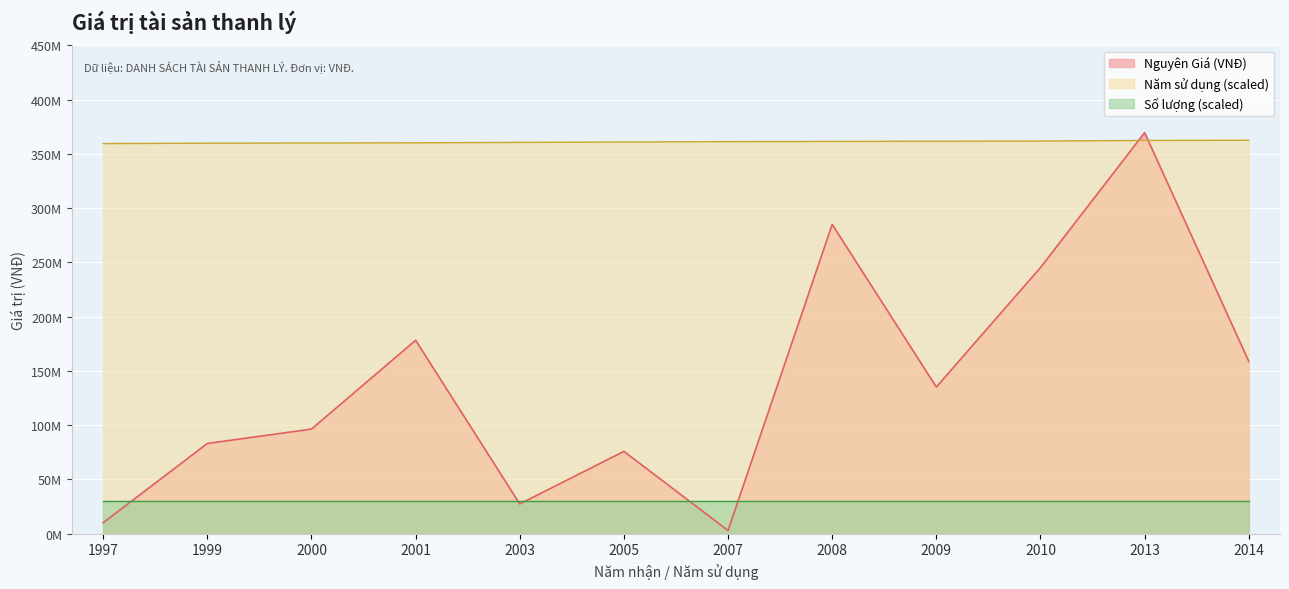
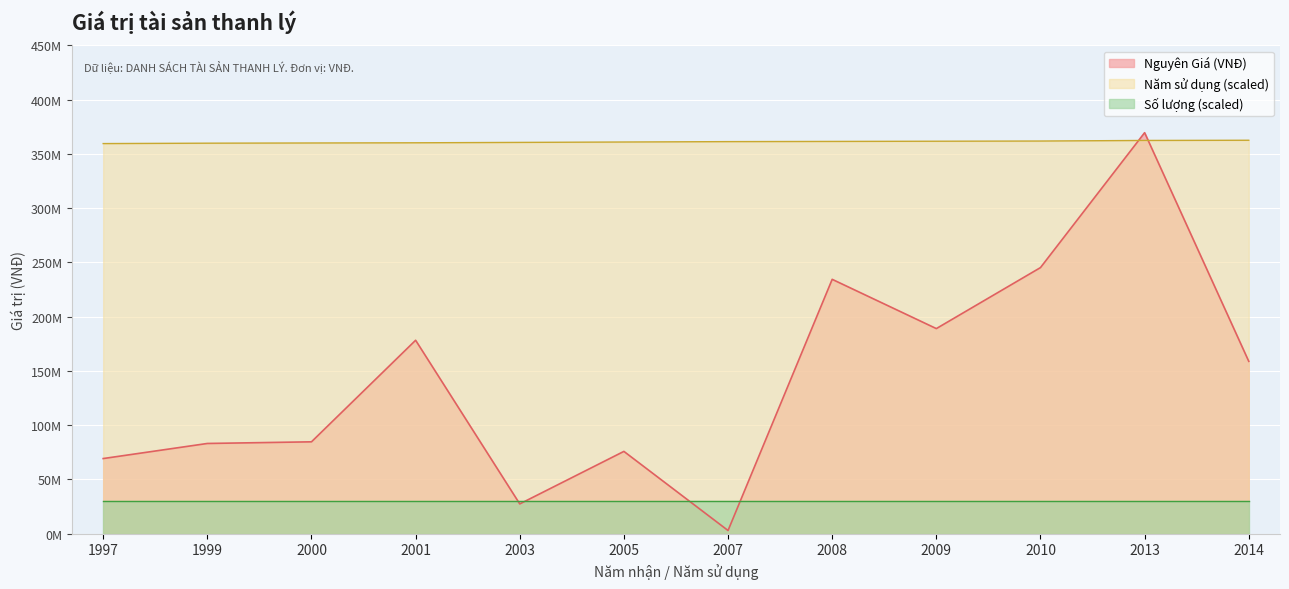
Nguyên Giá (VNĐ), 1997: 10000000 -> 69000000
Nguyên Giá (VNĐ), 2000: 96000000 -> 85000000
Nguyên Giá (VNĐ), 2008: 285000000 -> 234000000
Nguyên Giá (VNĐ), 2009: 135000000 -> 189000000
